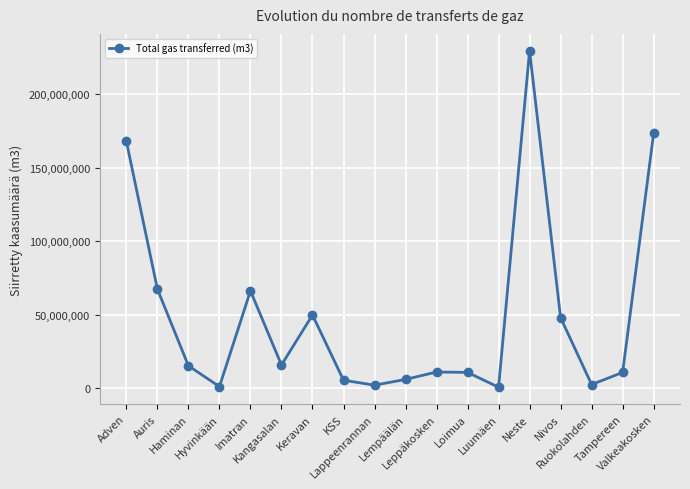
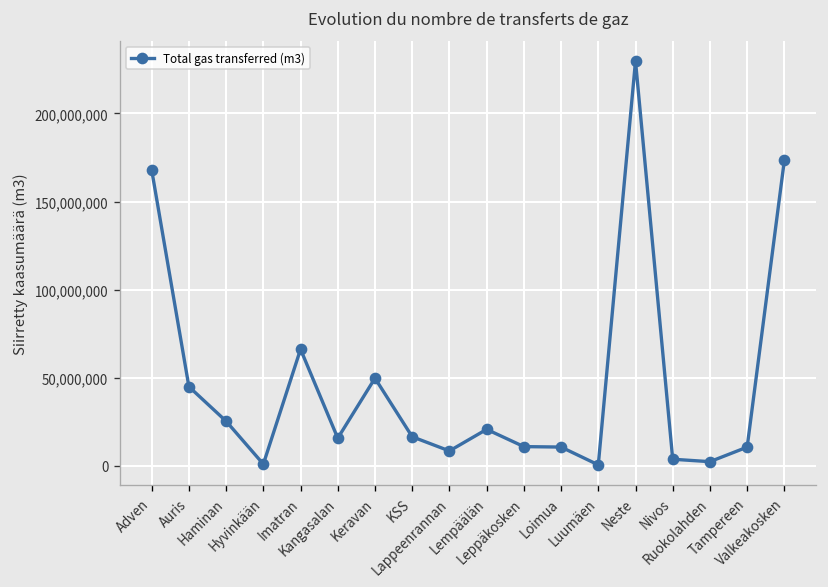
Auris: 67,000,000 -> 45,000,000
Haminan: 15,000,000 -> 25,000,000
KSS: 5,000,000 -> 16,000,000
Lappeenrannan: 2,000,000 -> 8,000,000
Lempäälän: 6,000,000 -> 21,000,000
Nivos: 48,000,000 -> 4,000,000
